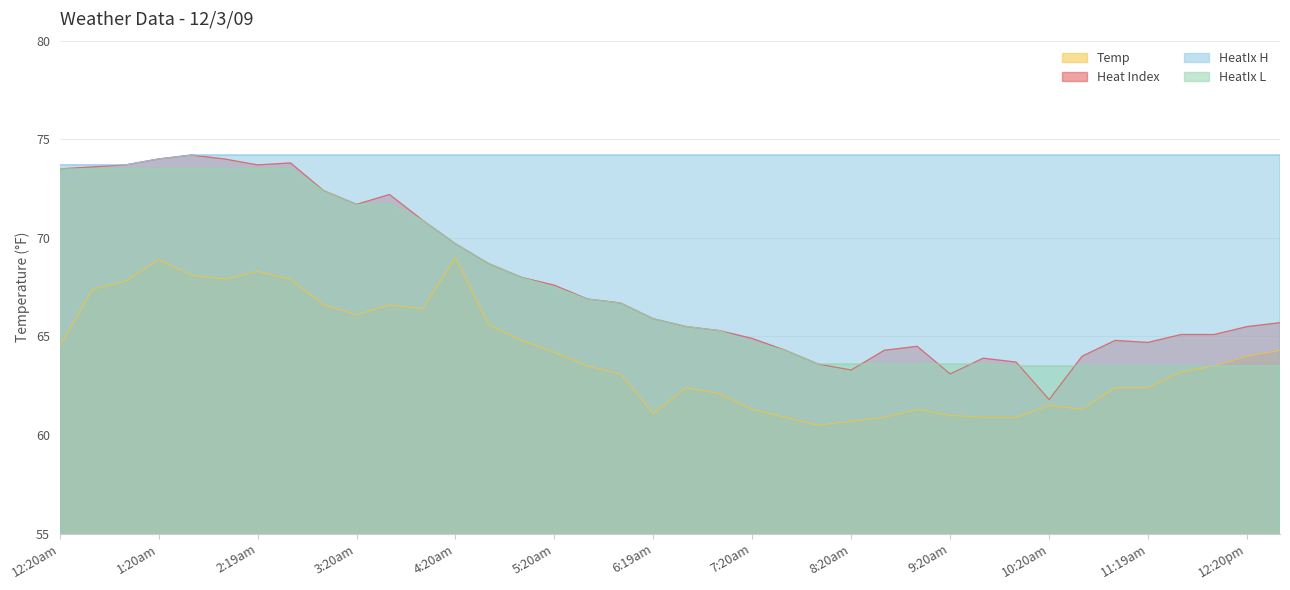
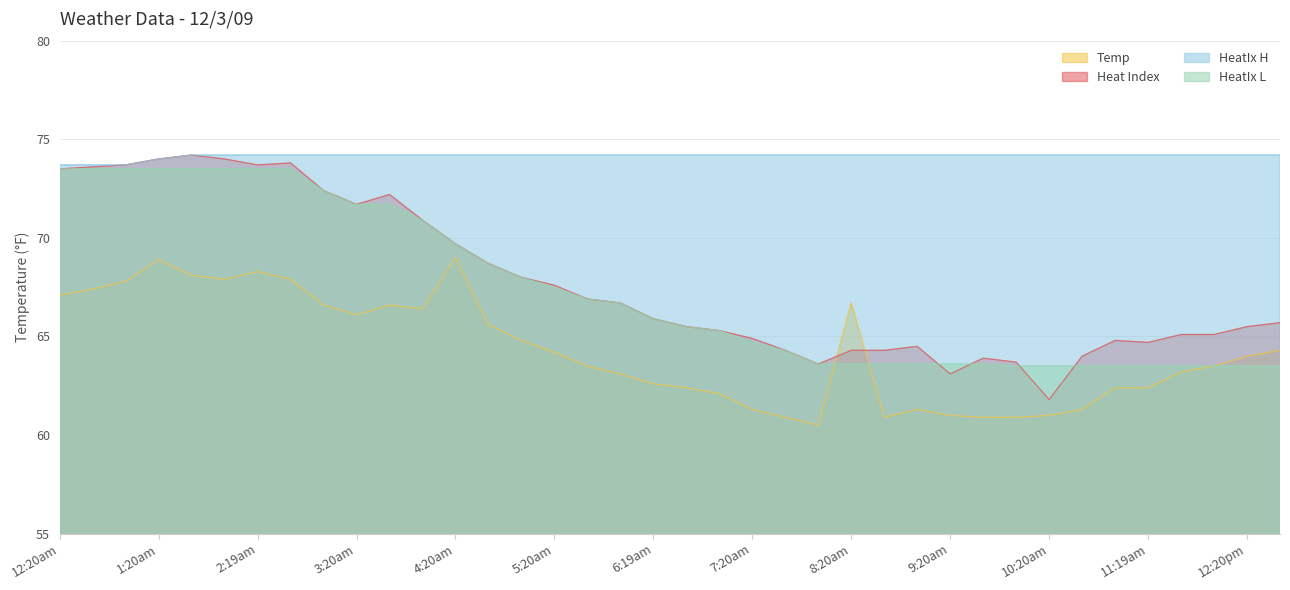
Temp, 12:20am: 64.5 -> 67.1
Temp, 6:19am: 61.1 -> 62.6
Temp, 8:20am: 60.7 -> 66.7
Heat Index, 8:20am: 63.3 -> 64.3
Temp, 10:20am: 61.5 -> 61.0
